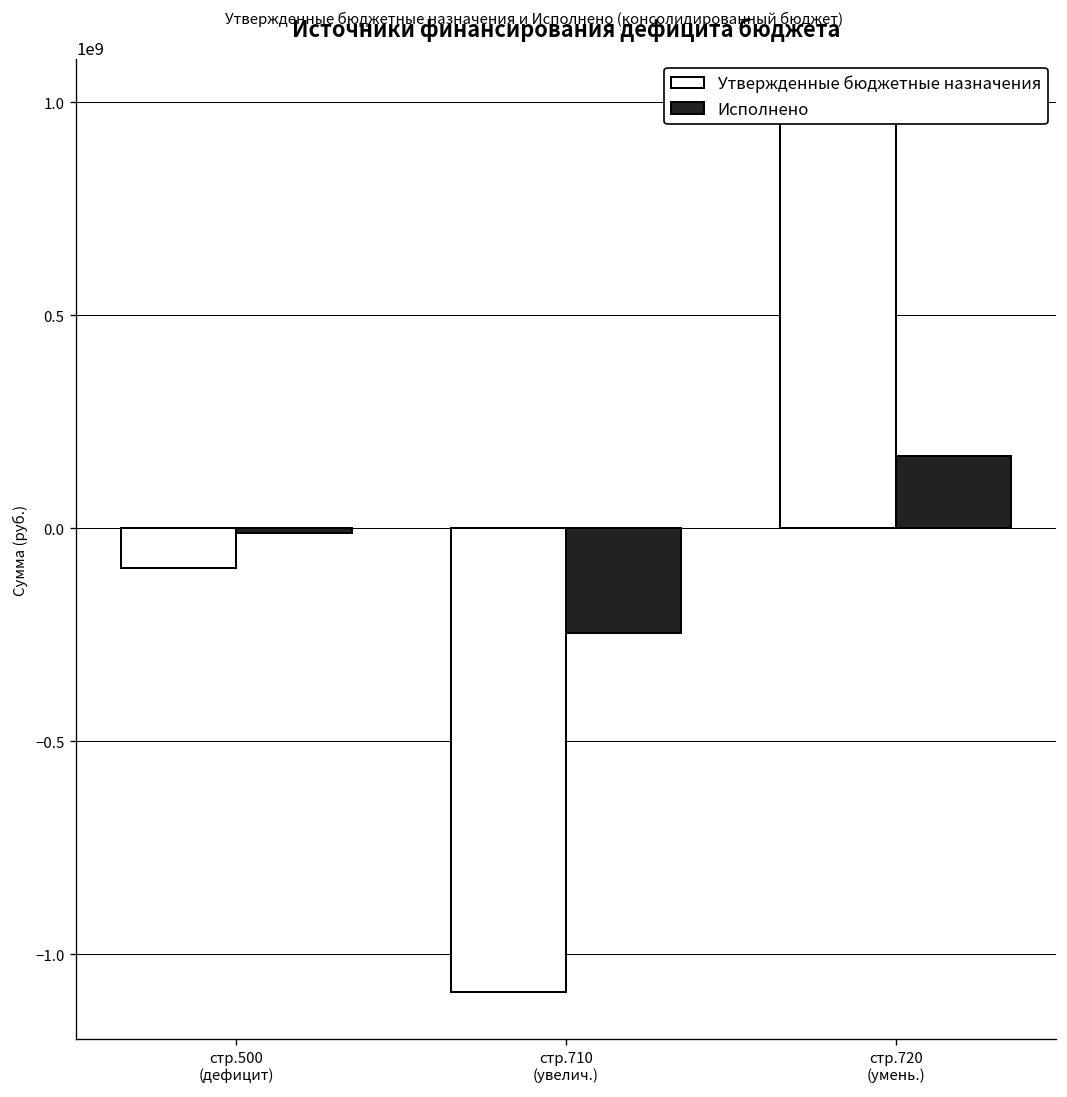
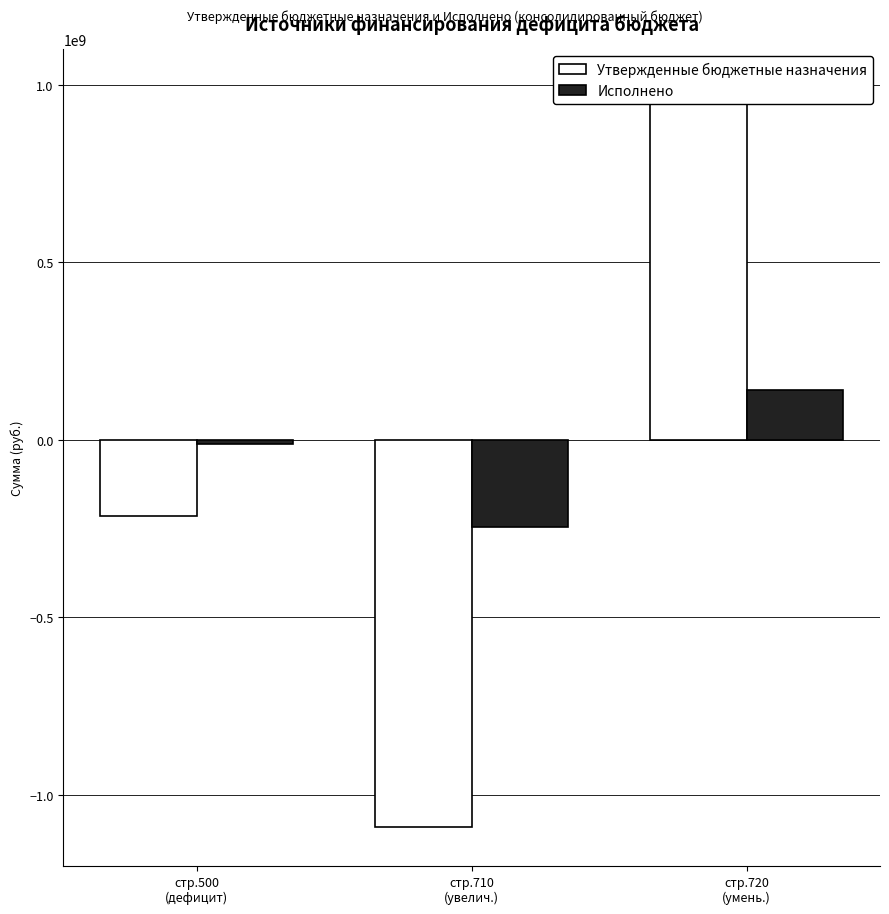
Утвержденные бюджетные назначения, стр.500 (дефицит): -90000000 -> -210000000
Исполнено, стр.720 (умень.): 170000000 -> 140000000
